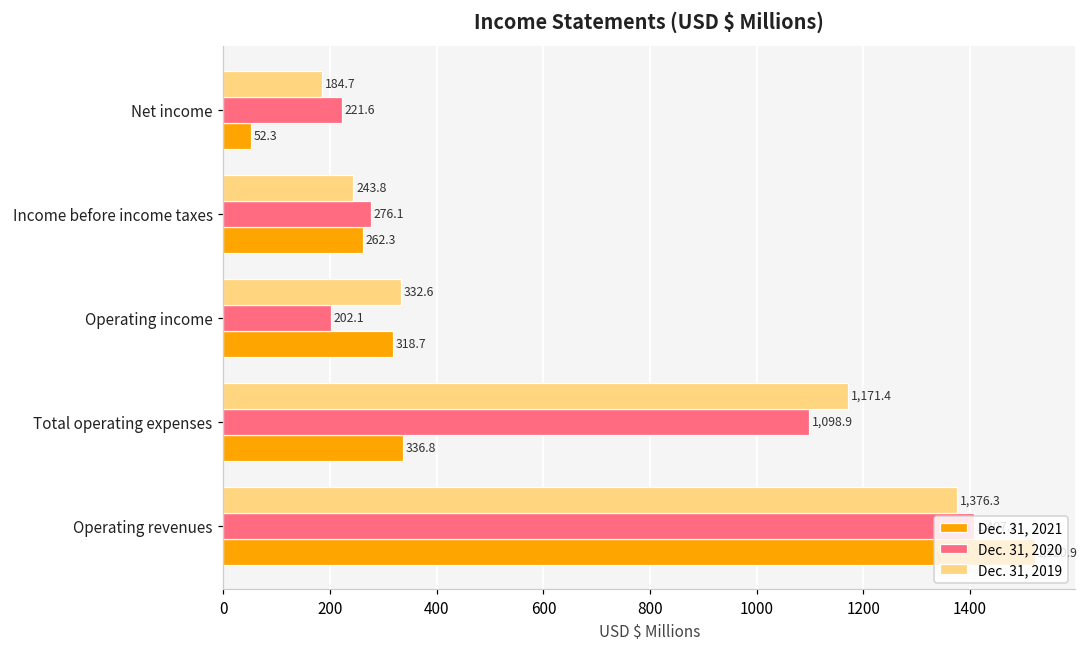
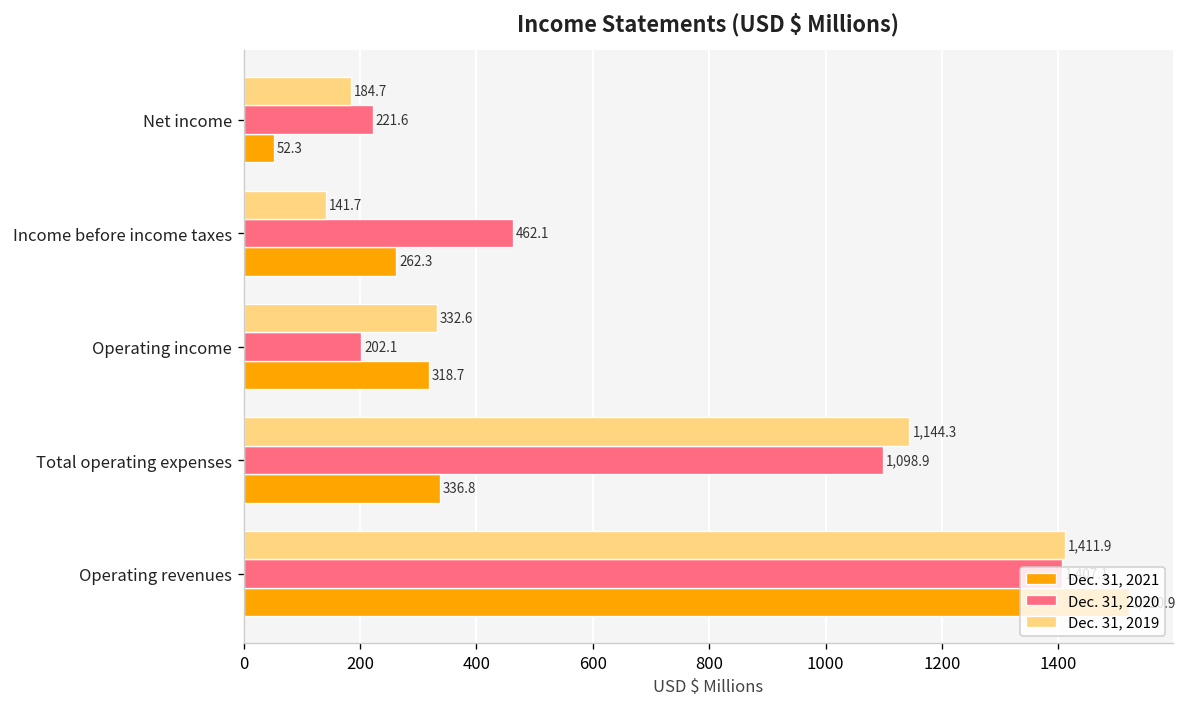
Dec. 31, 2019, Income before income taxes: 243.8 -> 141.7
Dec. 31, 2020, Income before income taxes: 276.1 -> 462.1
Dec. 31, 2019, Total operating expenses: 1,171.4 -> 1,144.3
Dec. 31, 2019, Operating revenues: 1,376.3 -> 1,411.9
